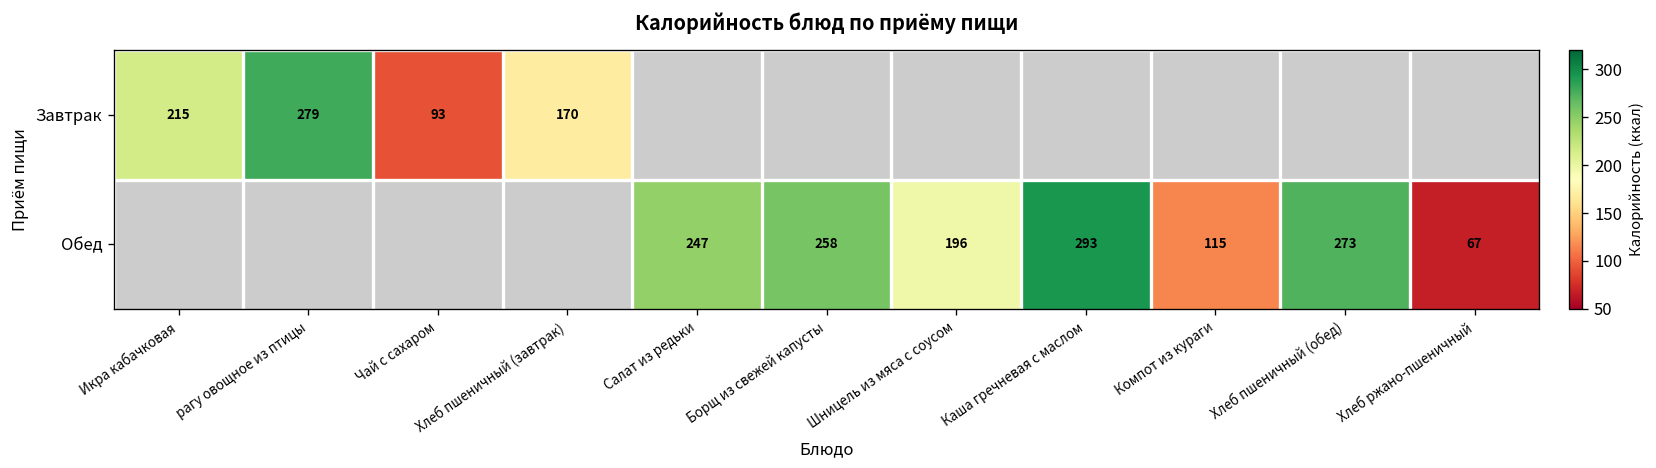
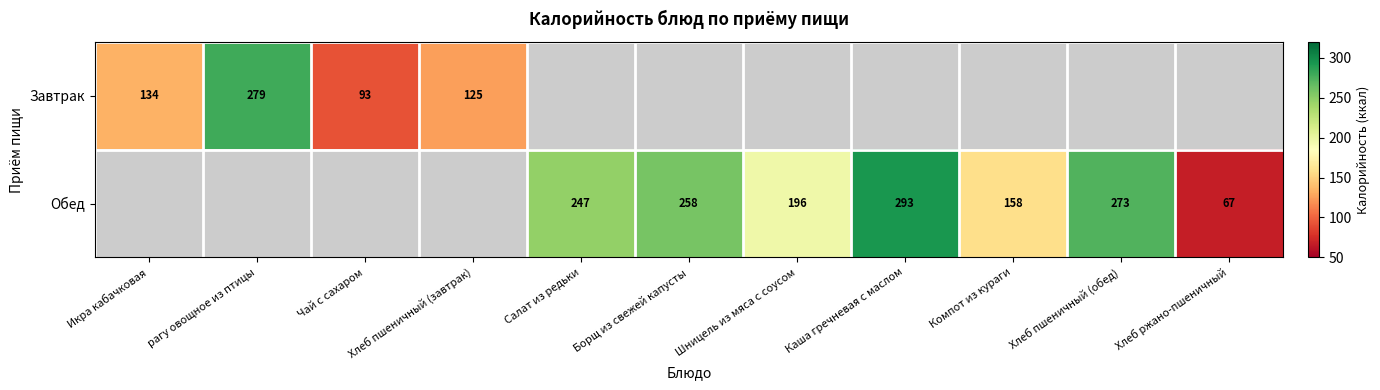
Завтрак, Икра кабачковая: 215 -> 134
Завтрак, Хлеб пшеничный (завтрак): 170 -> 125
Обед, Компот из кураги: 115 -> 158
